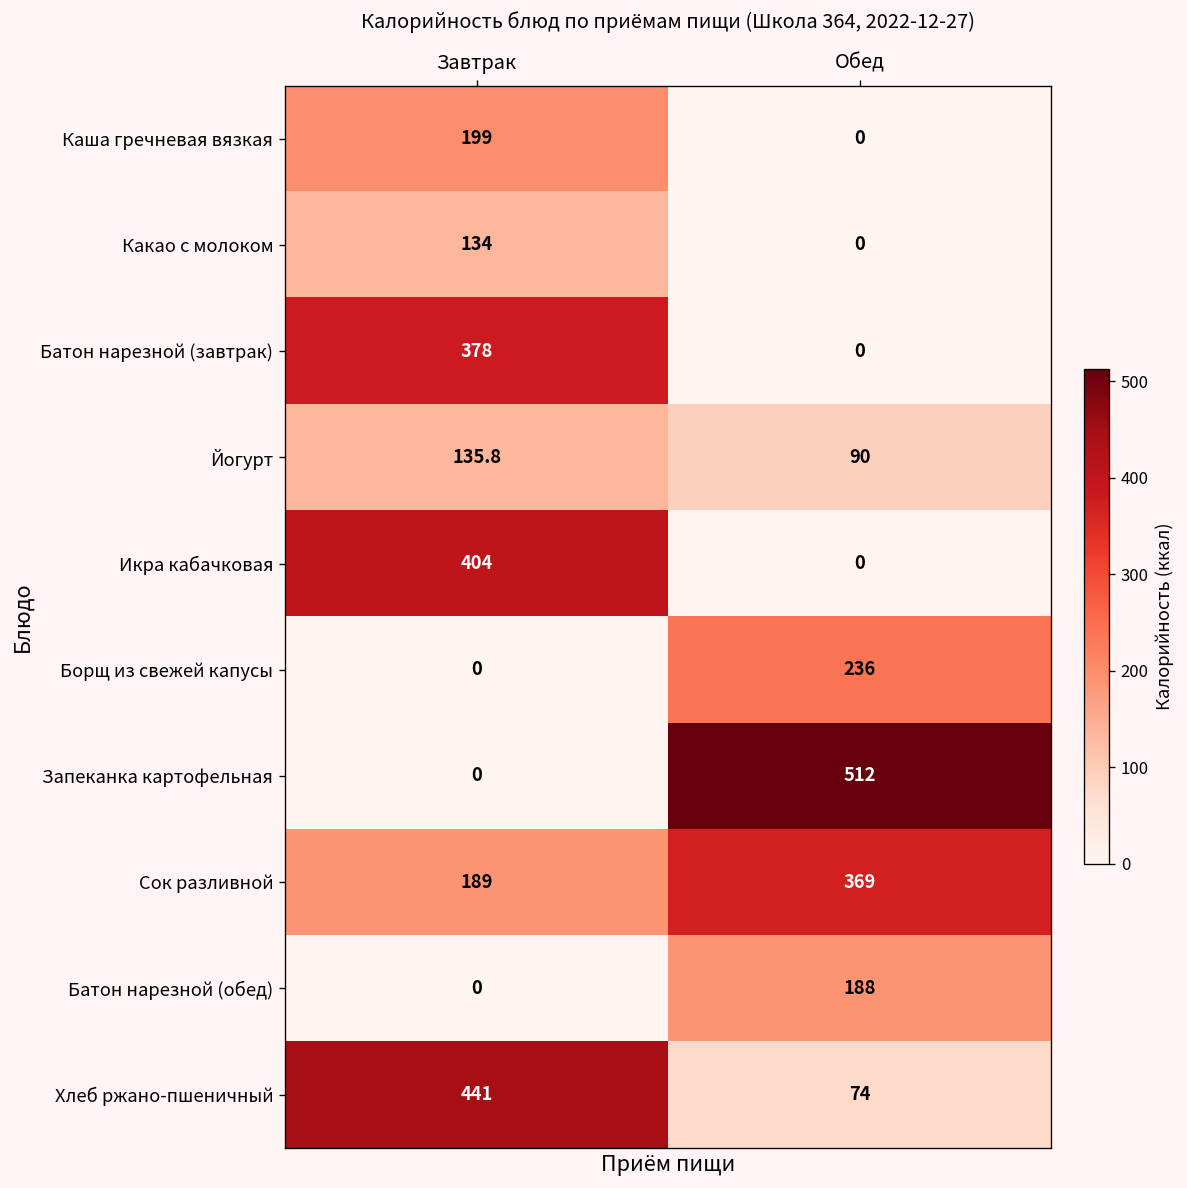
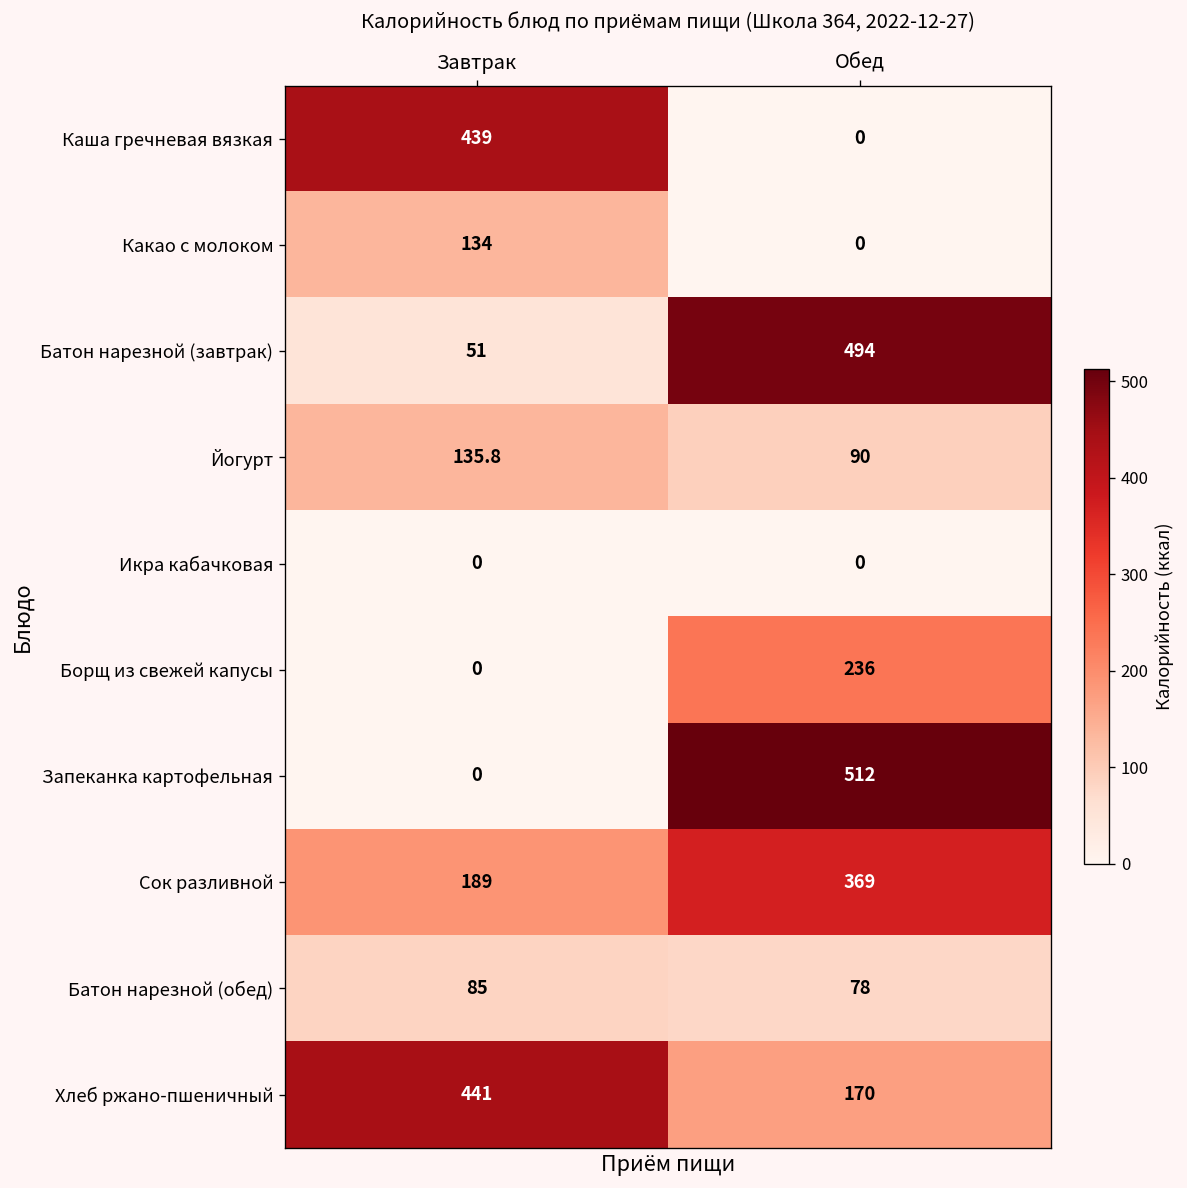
Каша гречневая вязкая, Завтрак: 199 -> 439
Батон нарезной (завтрак), Завтрак: 378 -> 51
Батон нарезной (завтрак), Обед: 0 -> 494
Икра кабачковая, Завтрак: 404 -> 0
Батон нарезной (обед), Завтрак: 0 -> 85
Батон нарезной (обед), Обед: 188 -> 78
Хлеб ржано-пшеничный, Обед: 74 -> 170
